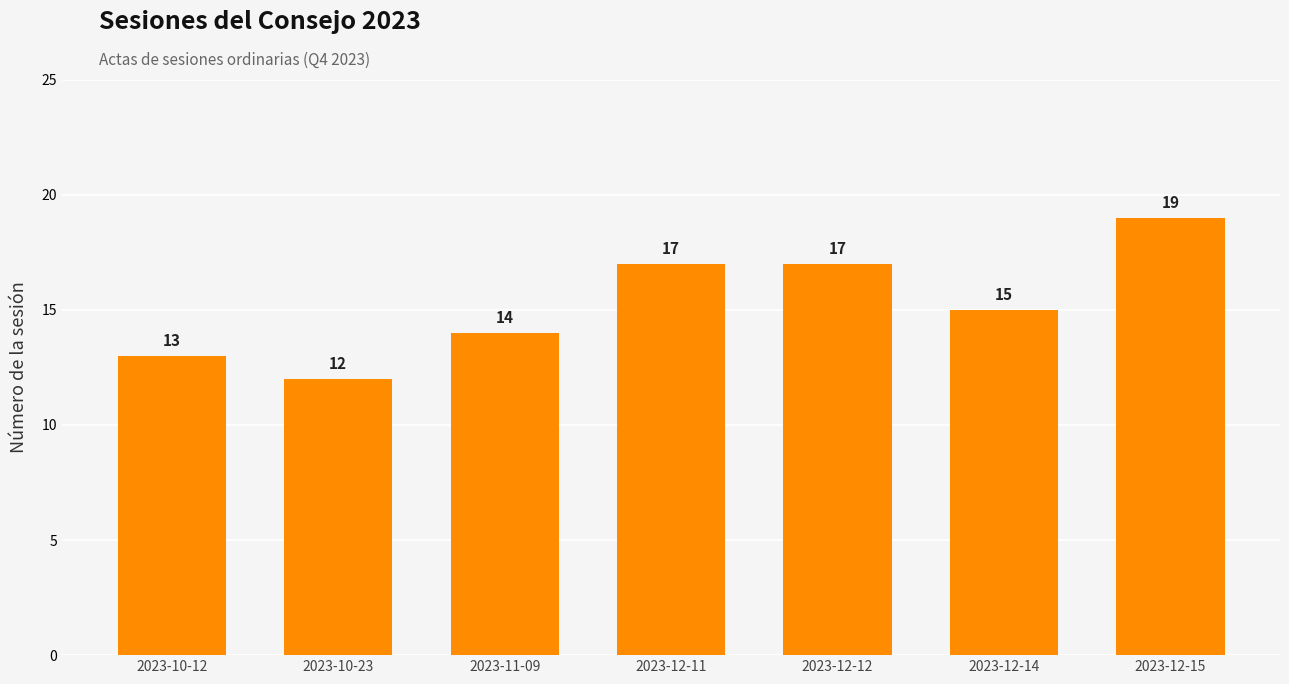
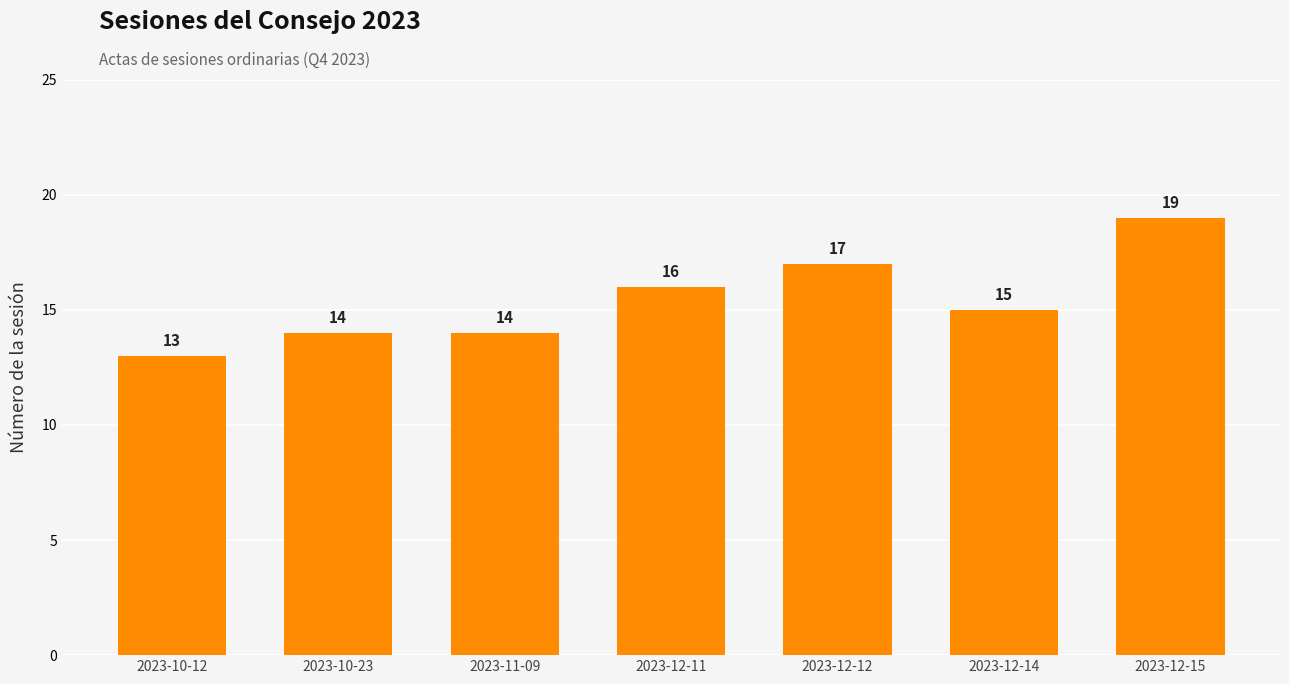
2023-10-23: 12 -> 14
2023-12-11: 17 -> 16
